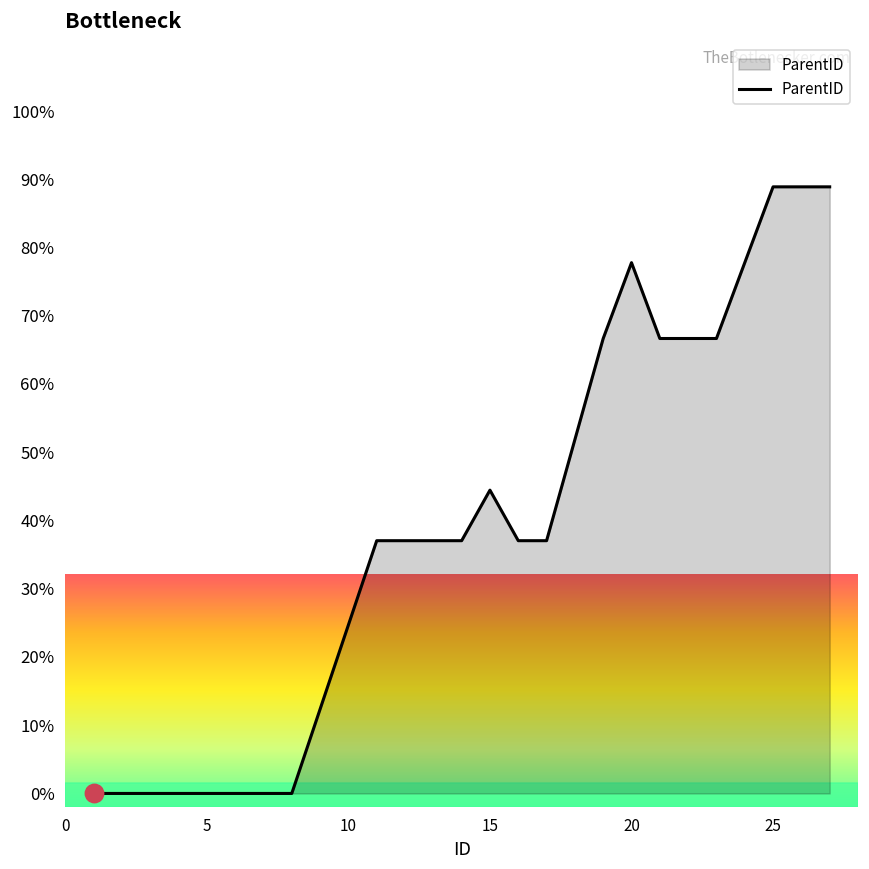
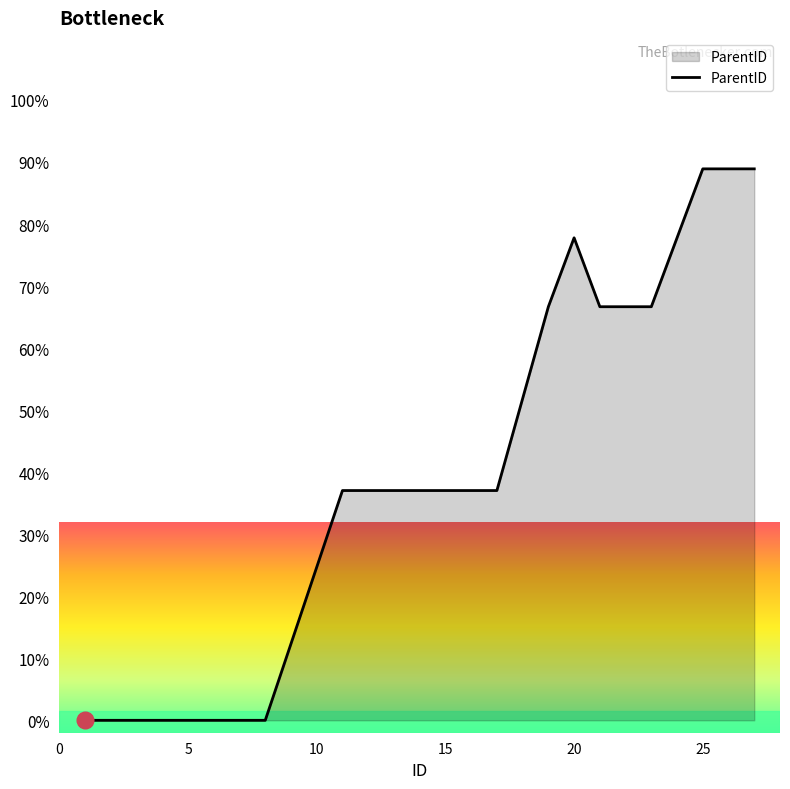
ParentID, 15: 44% -> 37%
